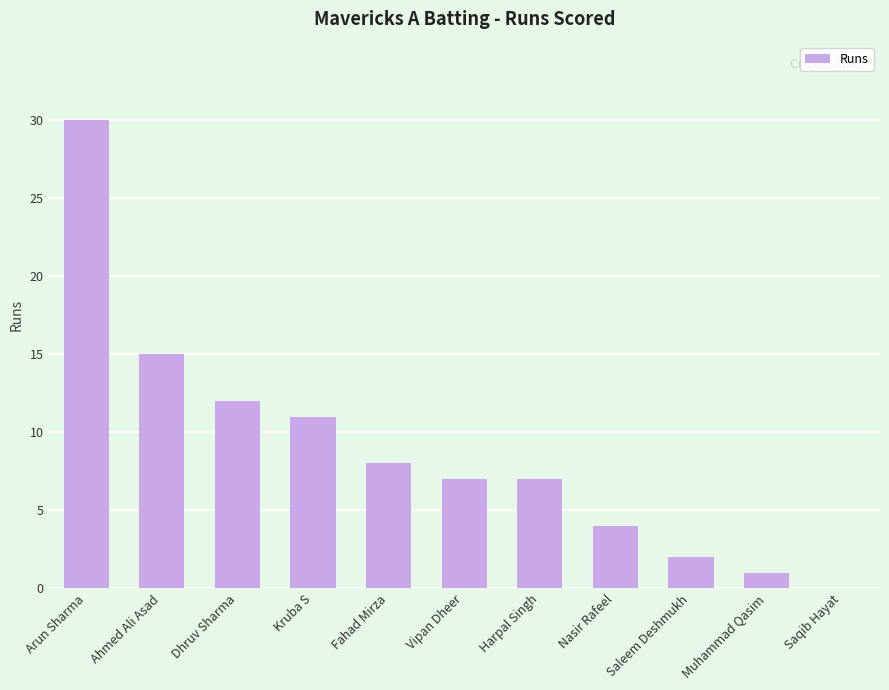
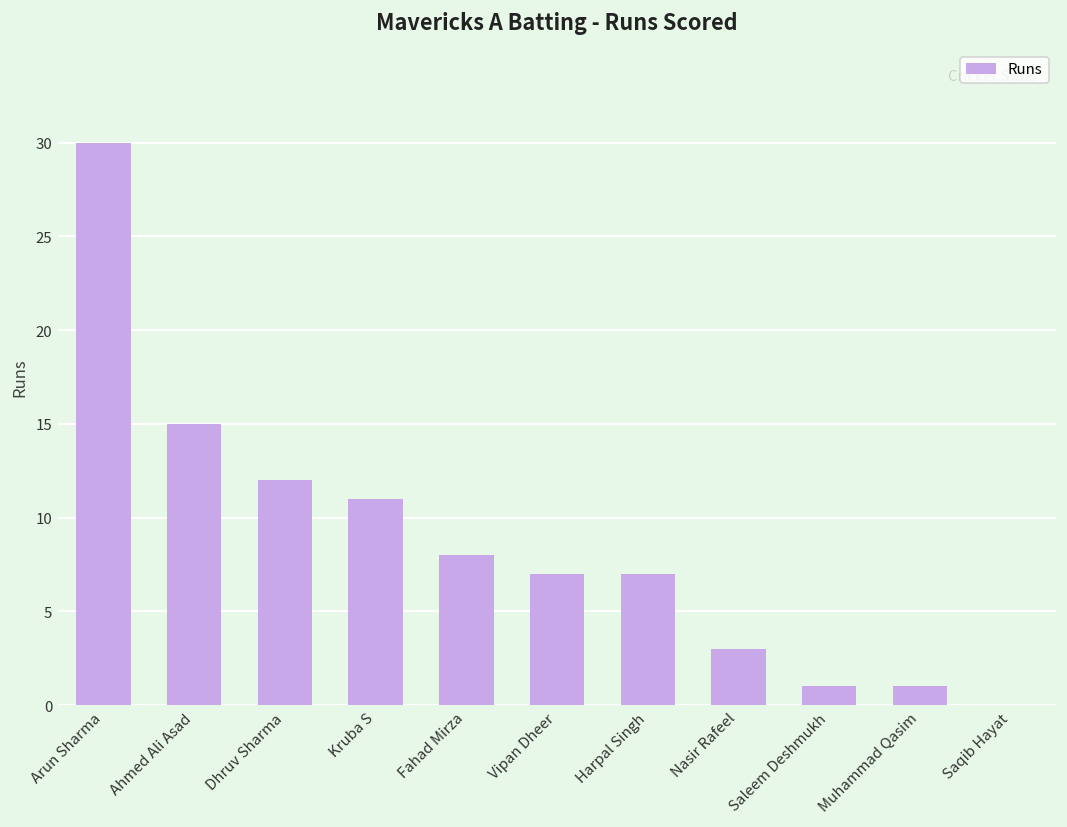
Nasir Rafeel: 4 -> 3
Saleem Deshmukh: 2 -> 1
